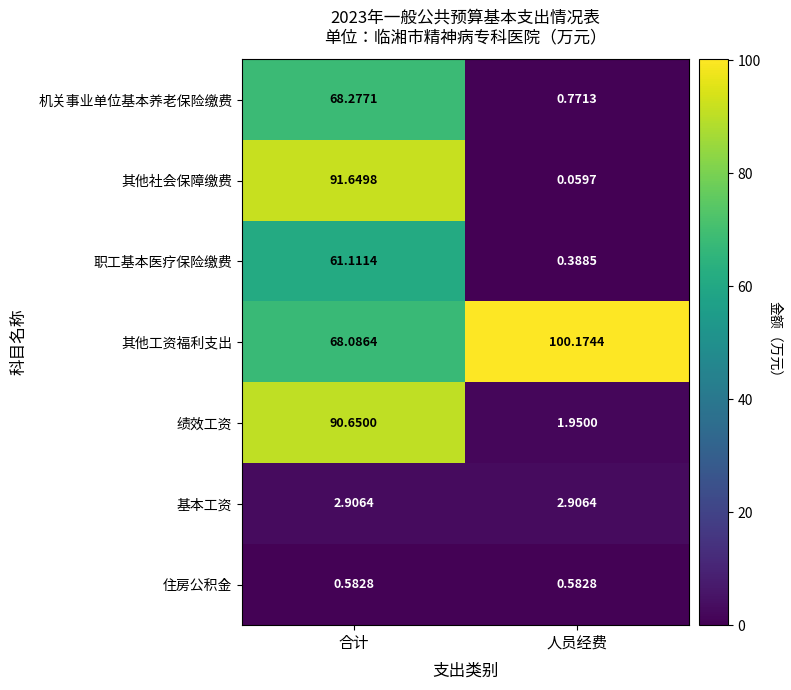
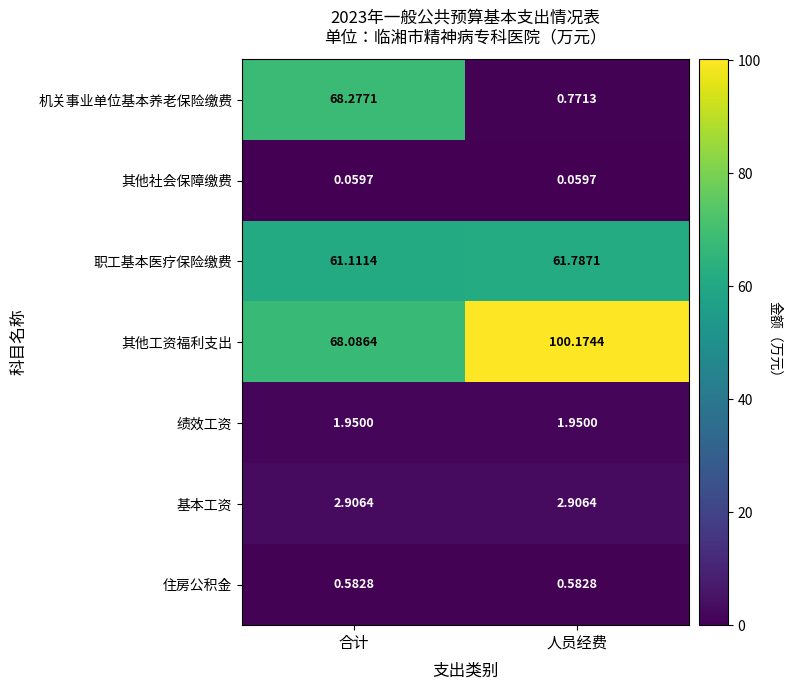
其他社会保障缴费, 合计: 91.6498 -> 0.0597
职工基本医疗保险缴费, 人员经费: 0.3885 -> 61.7871
绩效工资, 合计: 90.6500 -> 1.9500
